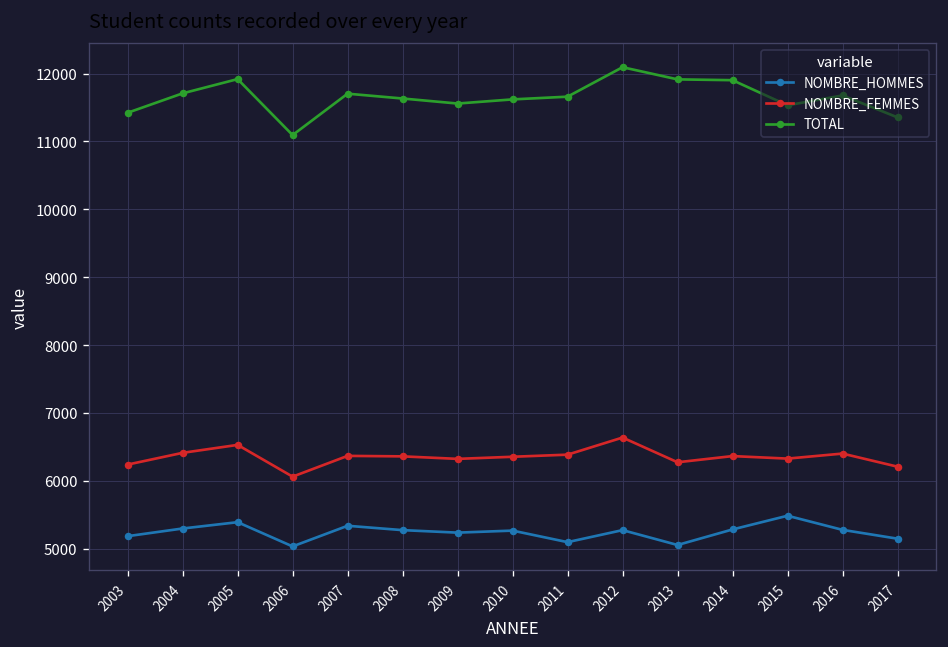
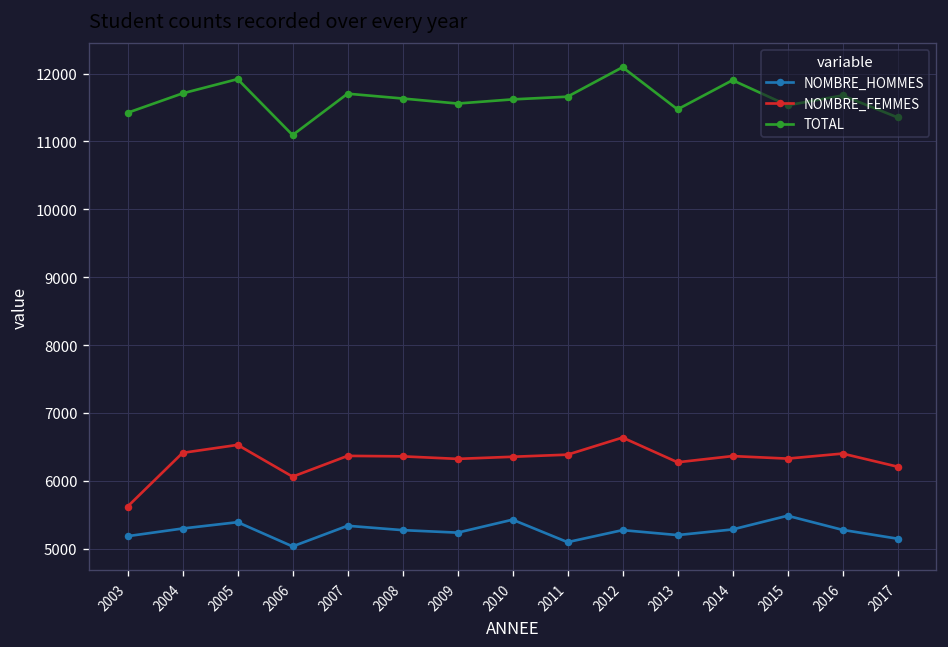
NOMBRE_FEMMES, 2003: 6200 -> 5600
NOMBRE_HOMMES, 2010: 5300 -> 5400
NOMBRE_HOMMES, 2013: 5100 -> 5200
TOTAL, 2013: 11900 -> 11500
